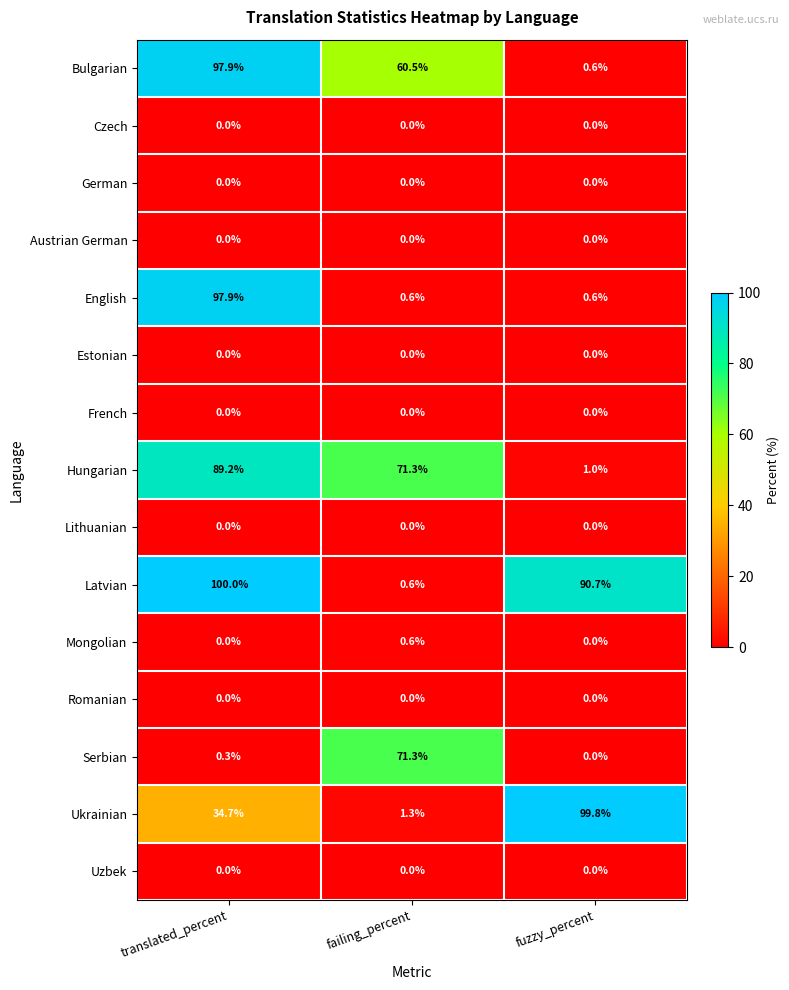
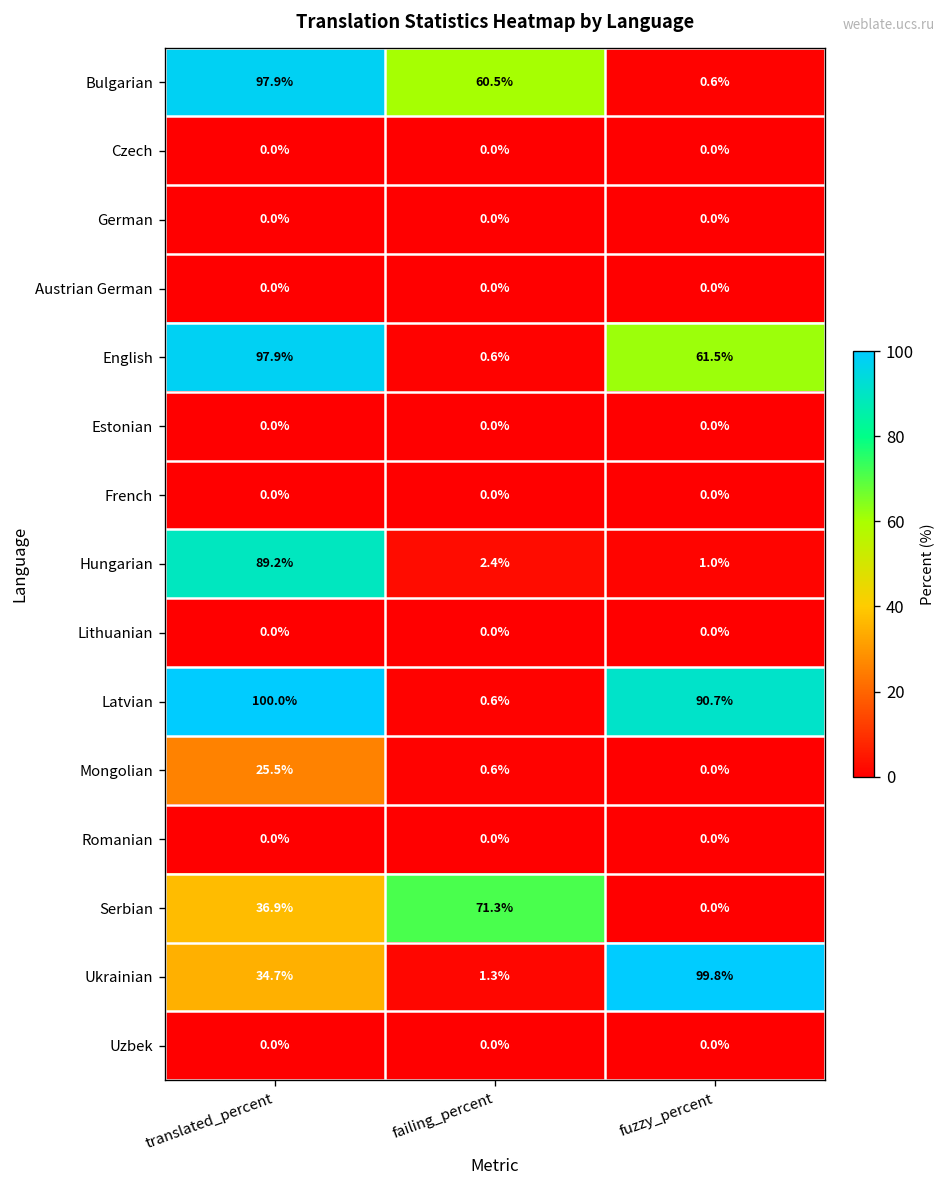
English, fuzzy_percent: 0.6% -> 61.5%
Hungarian, failing_percent: 71.3% -> 2.4%
Mongolian, translated_percent: 0.0% -> 25.5%
Serbian, translated_percent: 0.3% -> 36.9%
